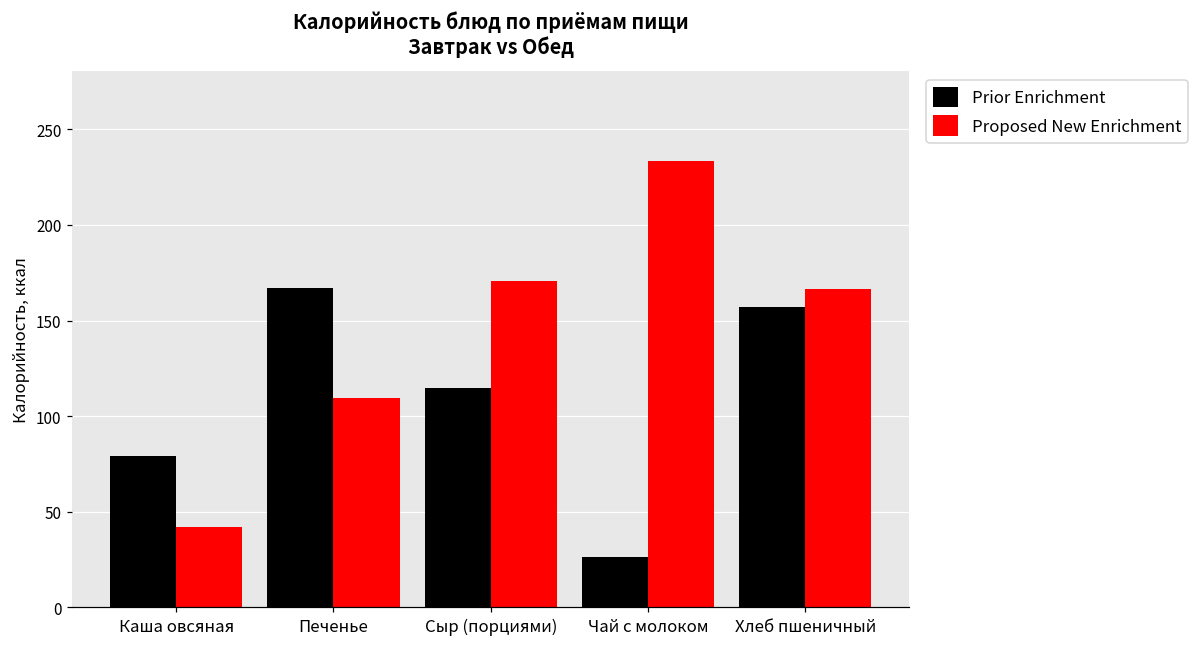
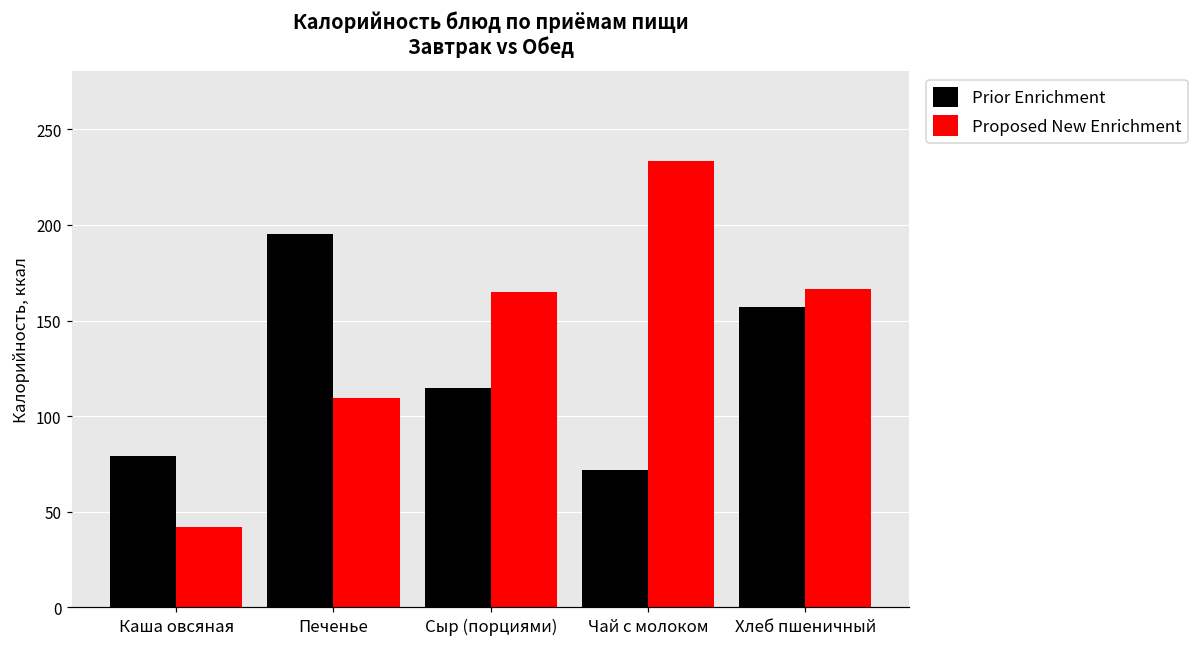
Prior Enrichment, Печенье: 167 -> 195
Proposed New Enrichment, Сыр (порциями): 171 -> 165
Prior Enrichment, Чай с молоком: 26 -> 72
